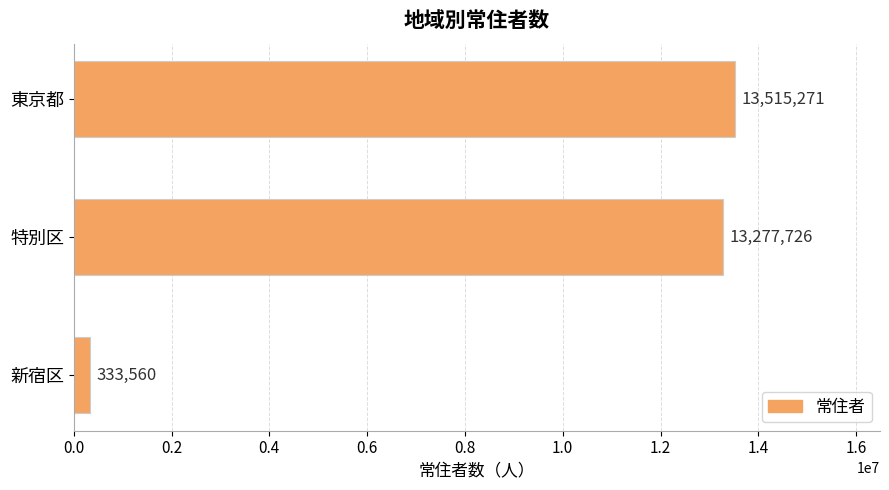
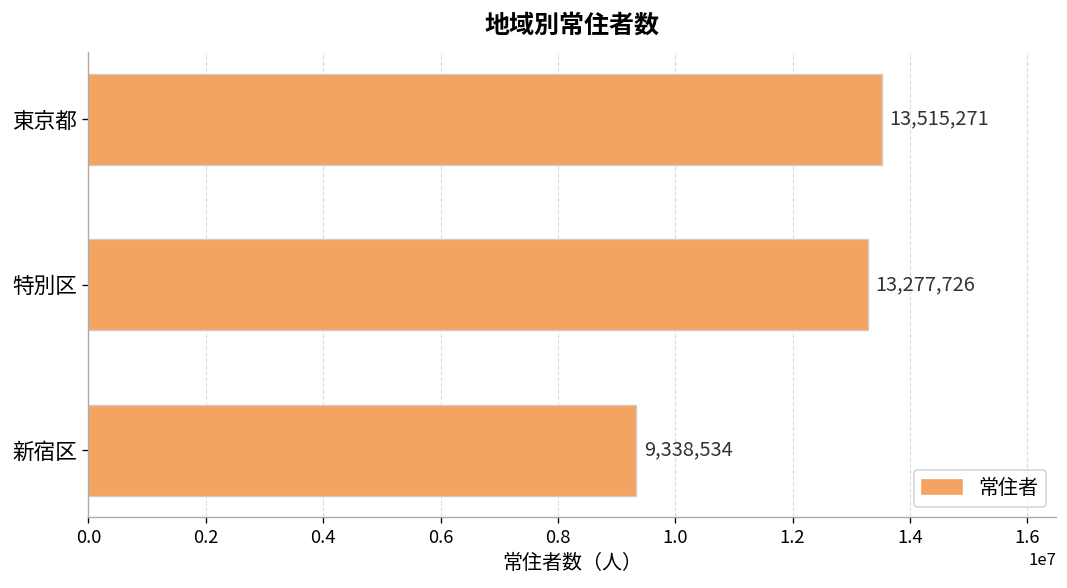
新宿区: 333,560 -> 9,338,534
